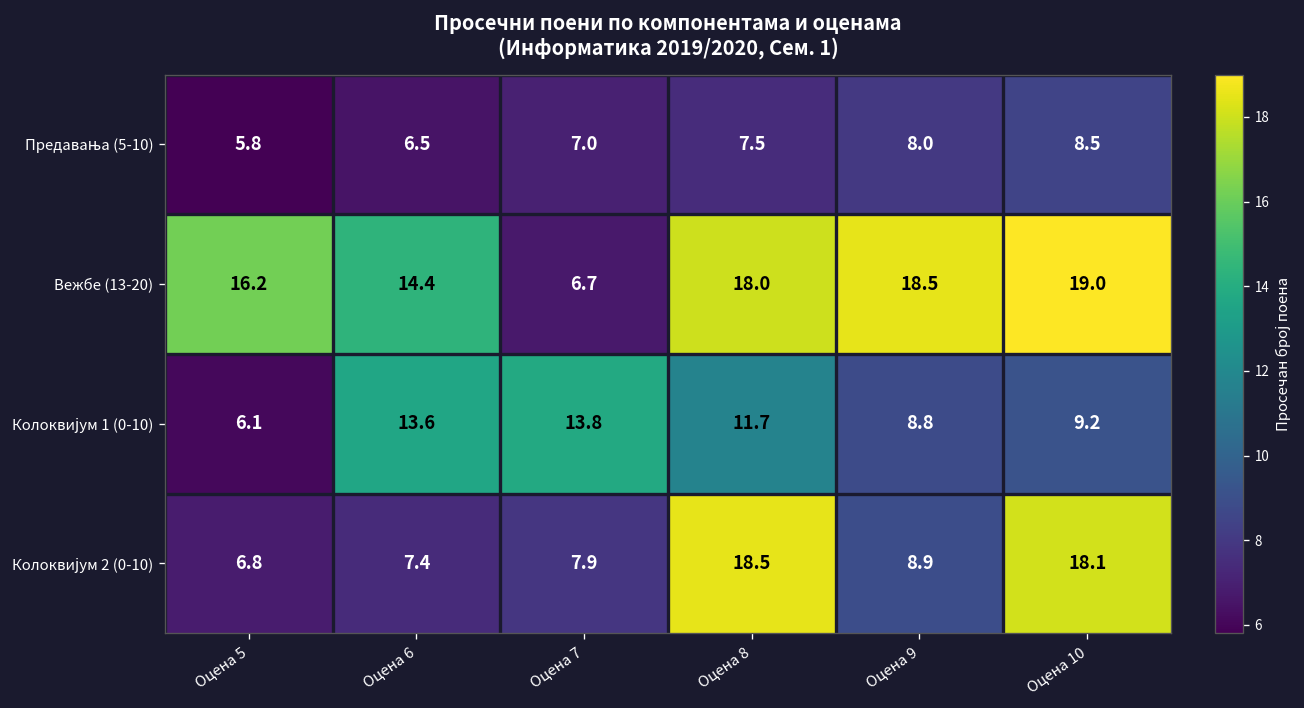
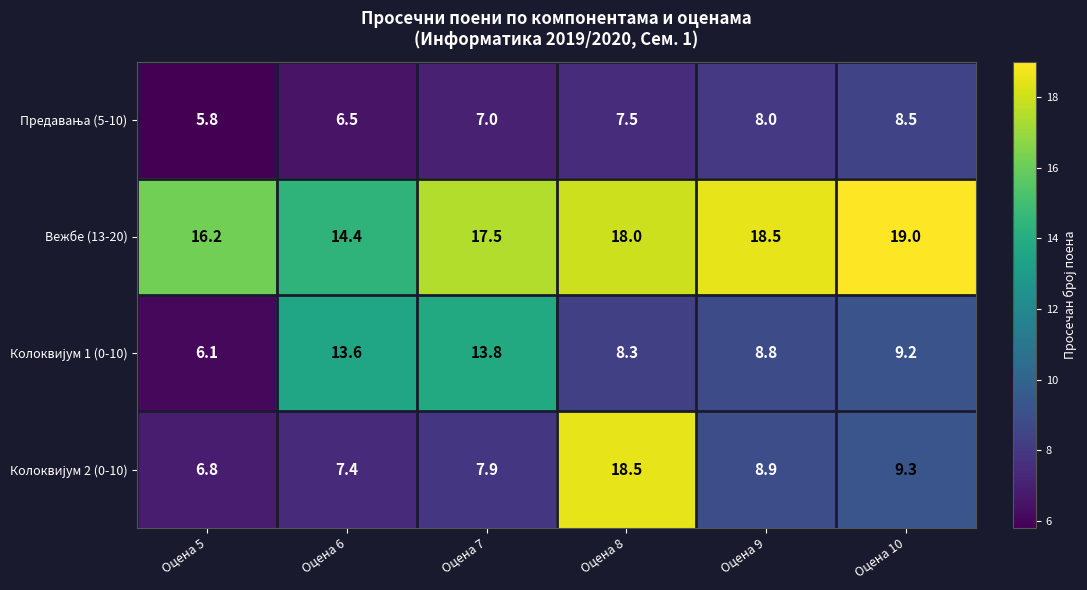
Вежбе (13-20), Оцена 7: 6.7 -> 17.5
Колоквијум 1 (0-10), Оцена 8: 11.7 -> 8.3
Колоквијум 2 (0-10), Оцена 10: 18.1 -> 9.3
